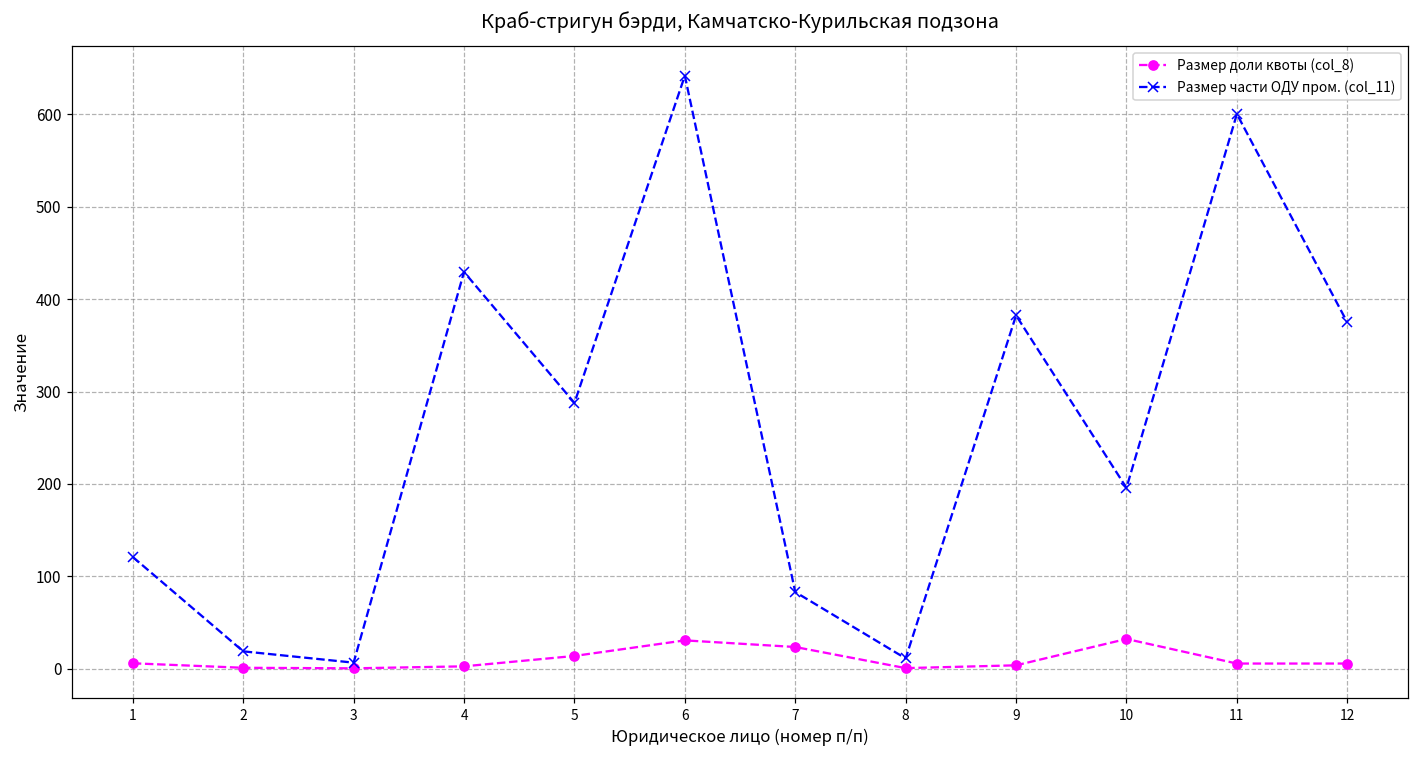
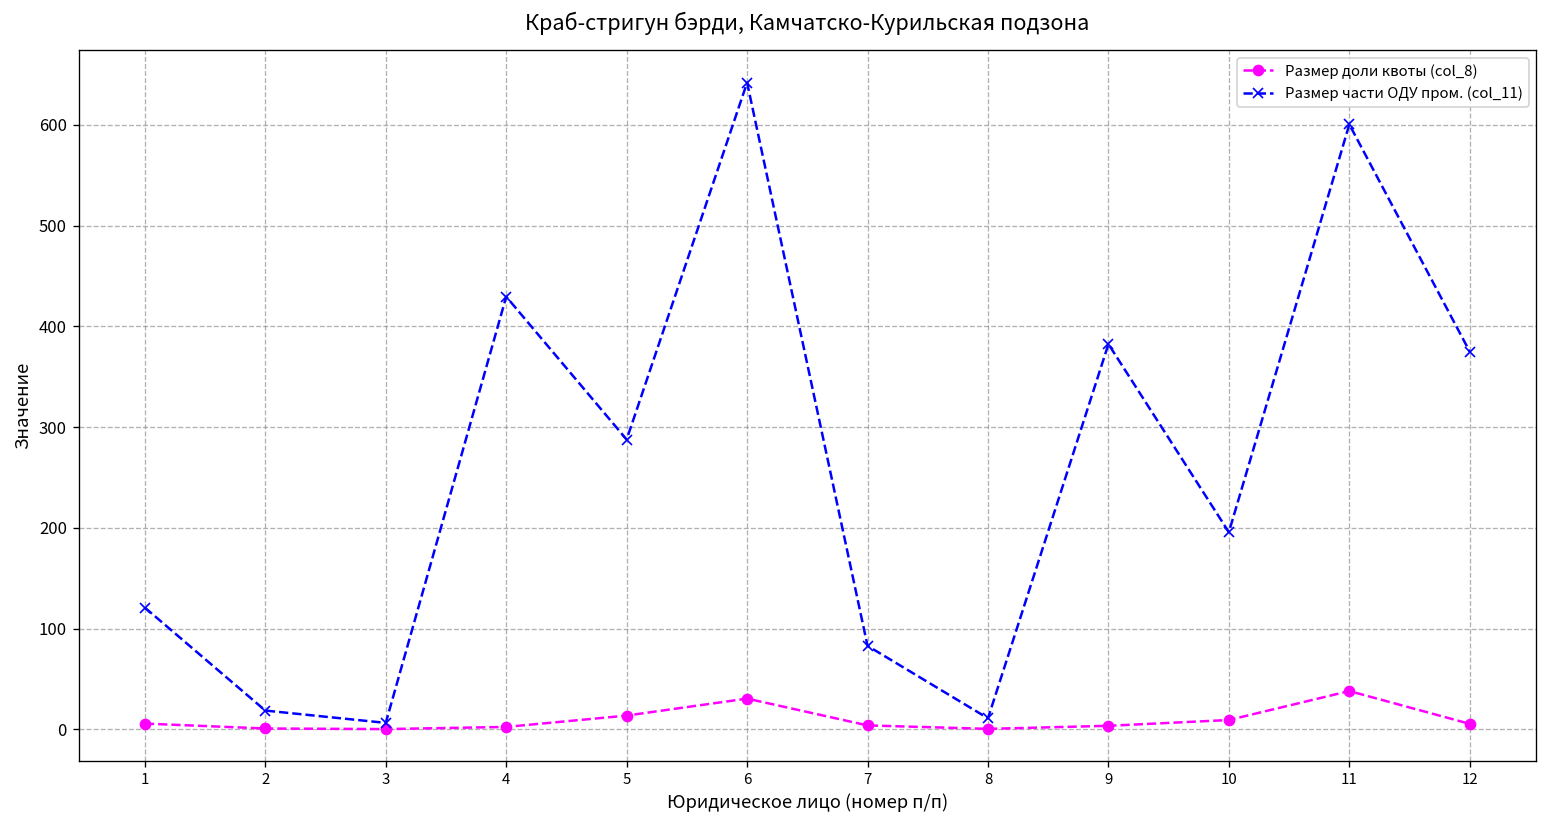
Размер доли квоты (col_8), 7: 20 -> 0
Размер доли квоты (col_8), 10: 30 -> 10
Размер доли квоты (col_8), 11: 10 -> 40
